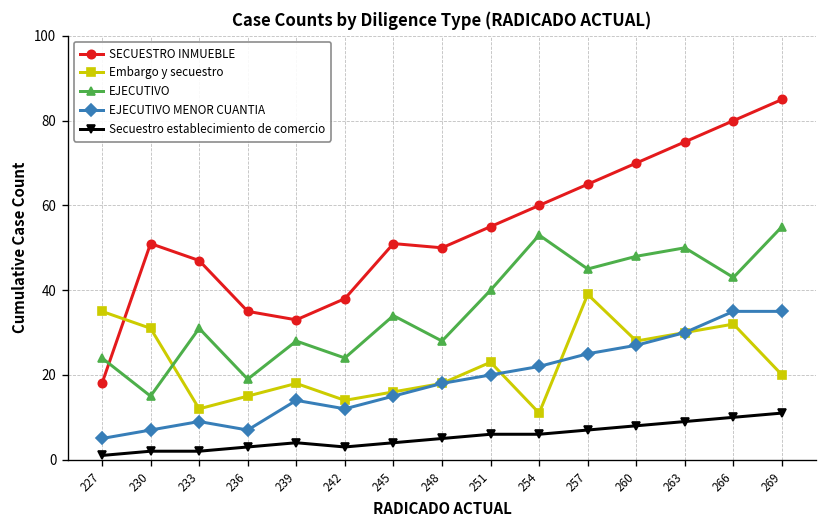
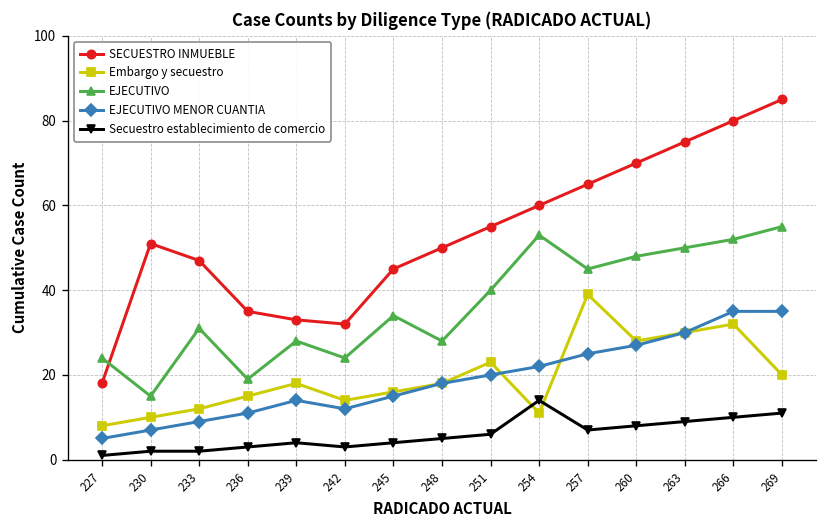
Embargo y secuestro, 227: 35 -> 8
Embargo y secuestro, 230: 31 -> 10
EJECUTIVO MENOR CUANTIA, 236: 7 -> 11
SECUESTRO INMUEBLE, 242: 38 -> 32
SECUESTRO INMUEBLE, 245: 51 -> 45
Secuestro establecimiento de comercio, 254: 6 -> 14
EJECUTIVO, 266: 43 -> 52
